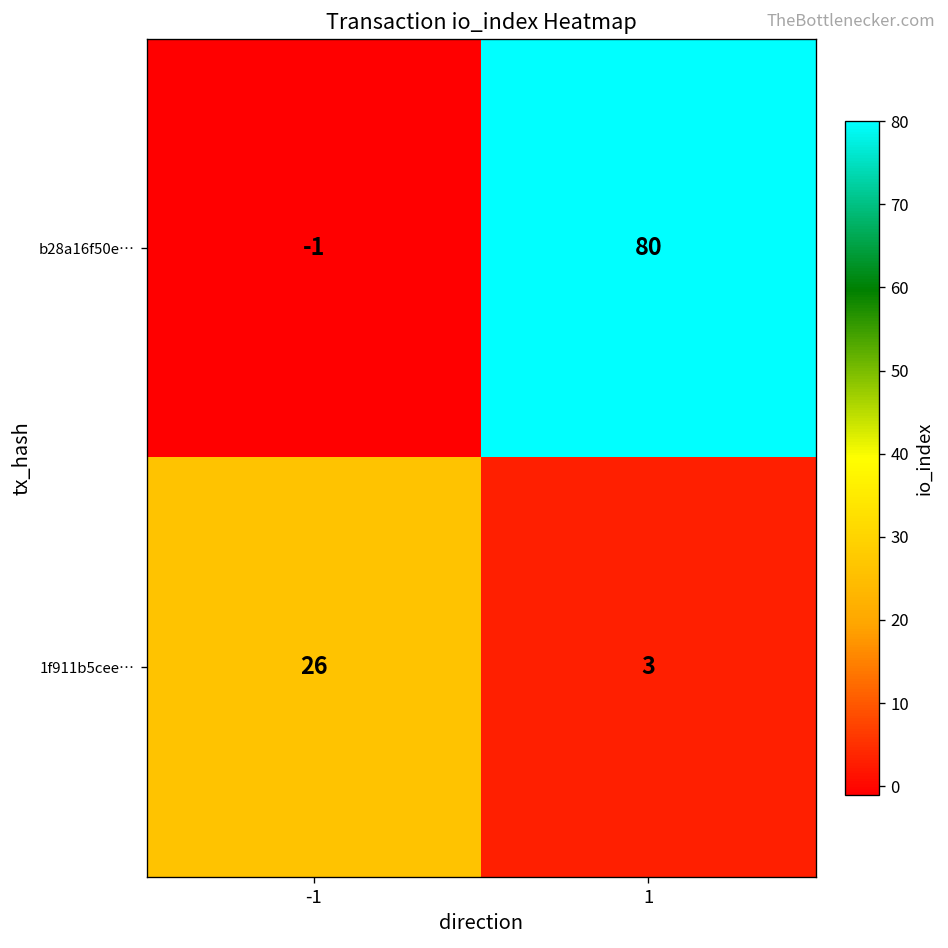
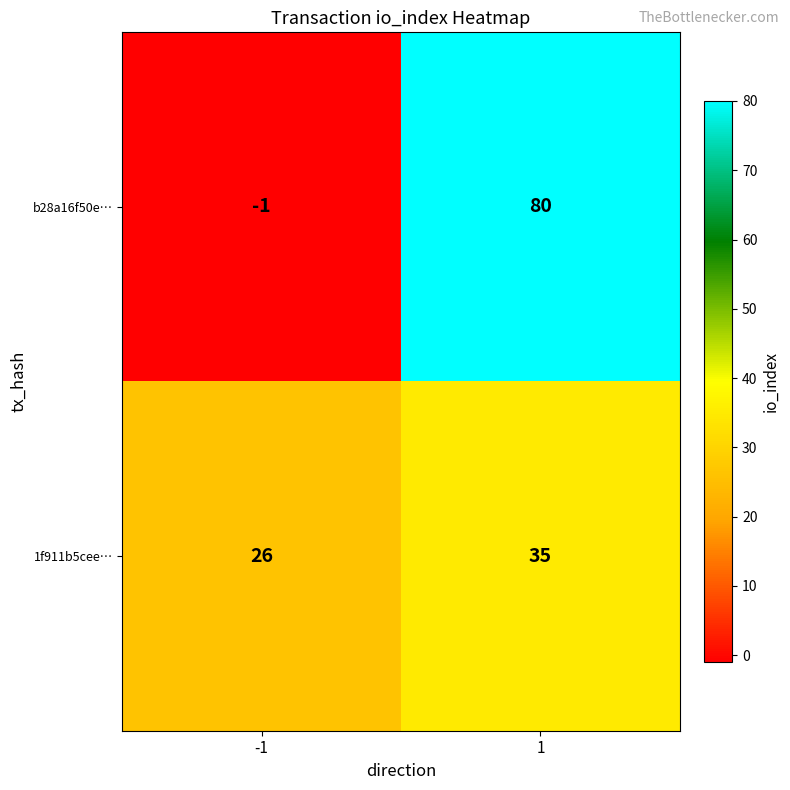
1f911b5cee…, 1: 3 -> 35
